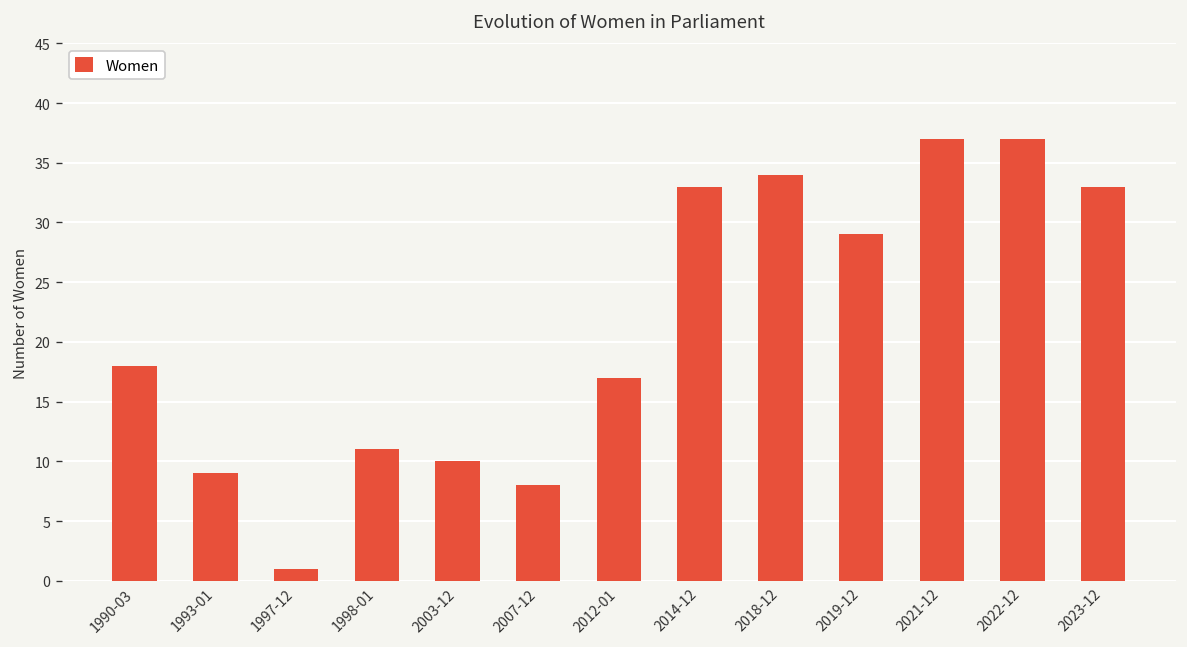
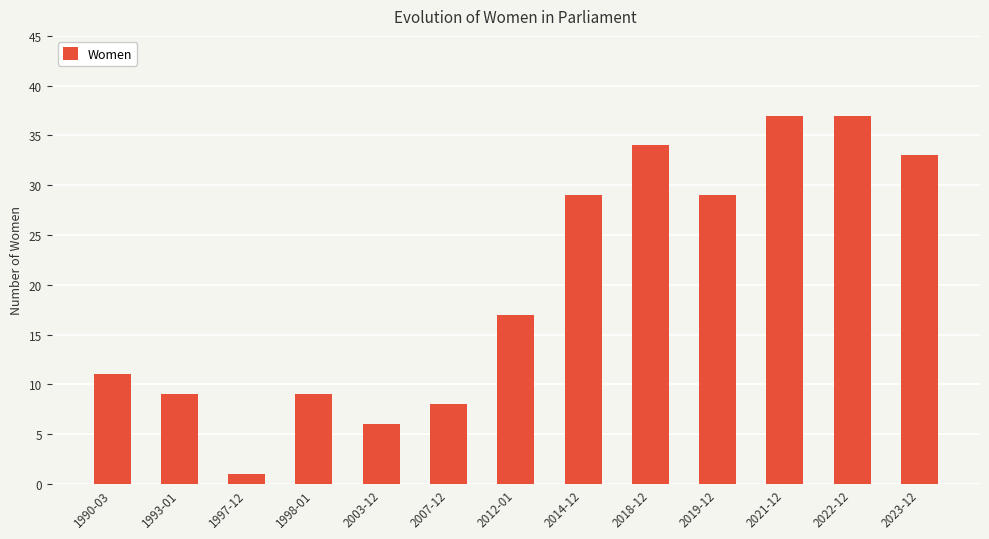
1990-03: 18 -> 11
1998-01: 11 -> 9
2003-12: 10 -> 6
2014-12: 33 -> 29
